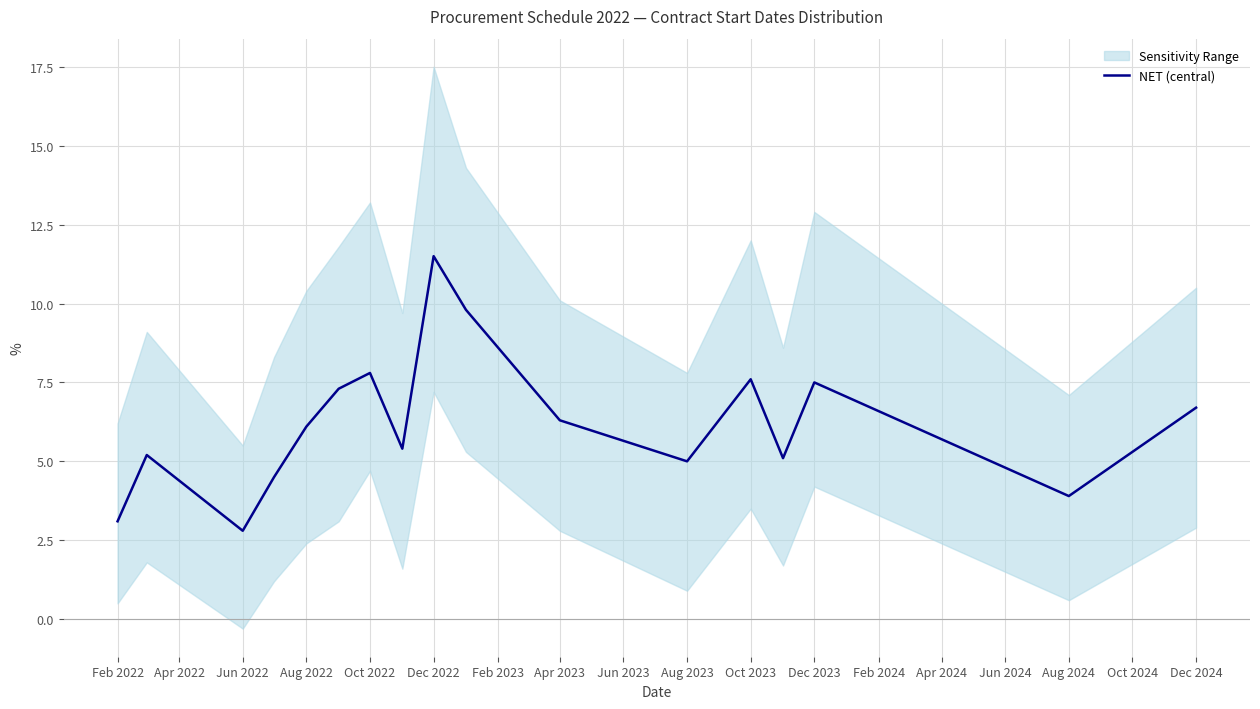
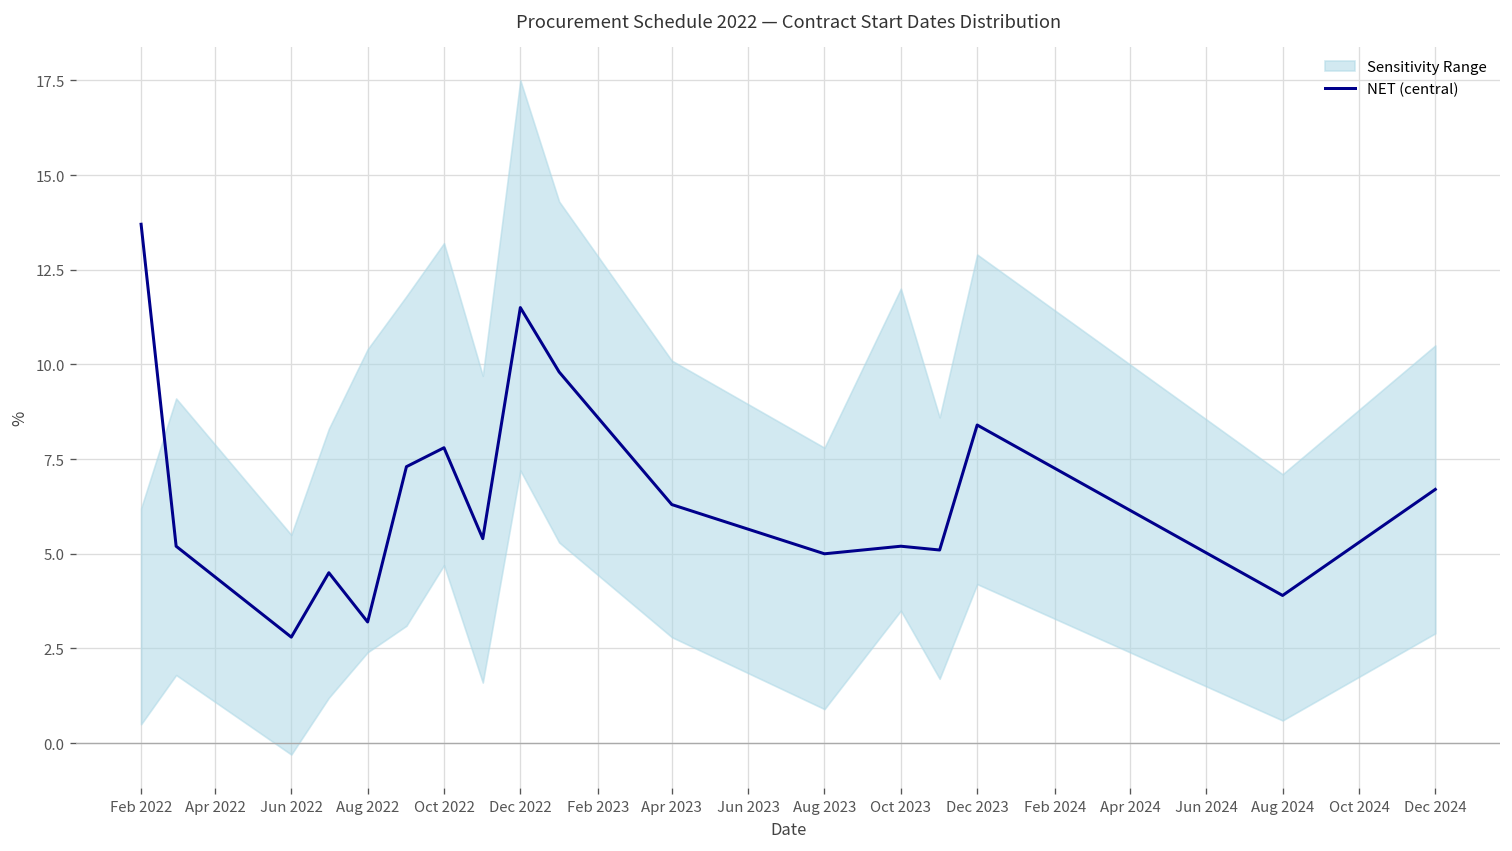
NET (central), Feb 2022: 3.1 -> 13.7
NET (central), Aug 2022: 6.1 -> 3.2
NET (central), Oct 2023: 7.6 -> 5.2
NET (central), Dec 2023: 7.5 -> 8.4
